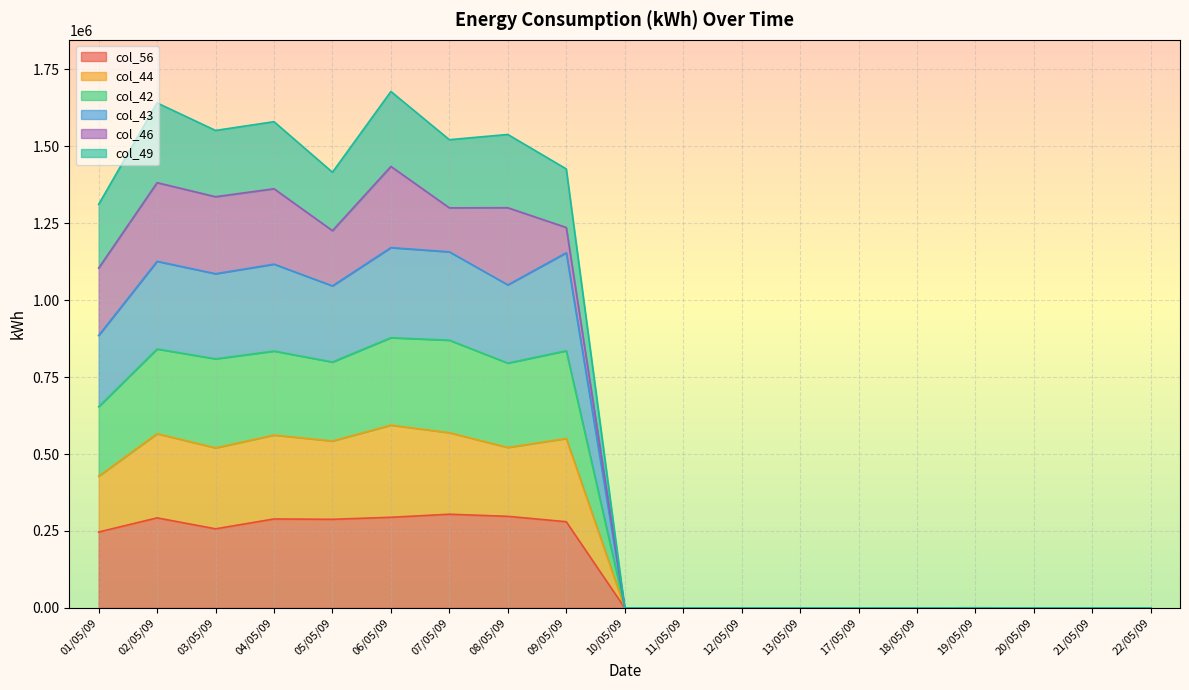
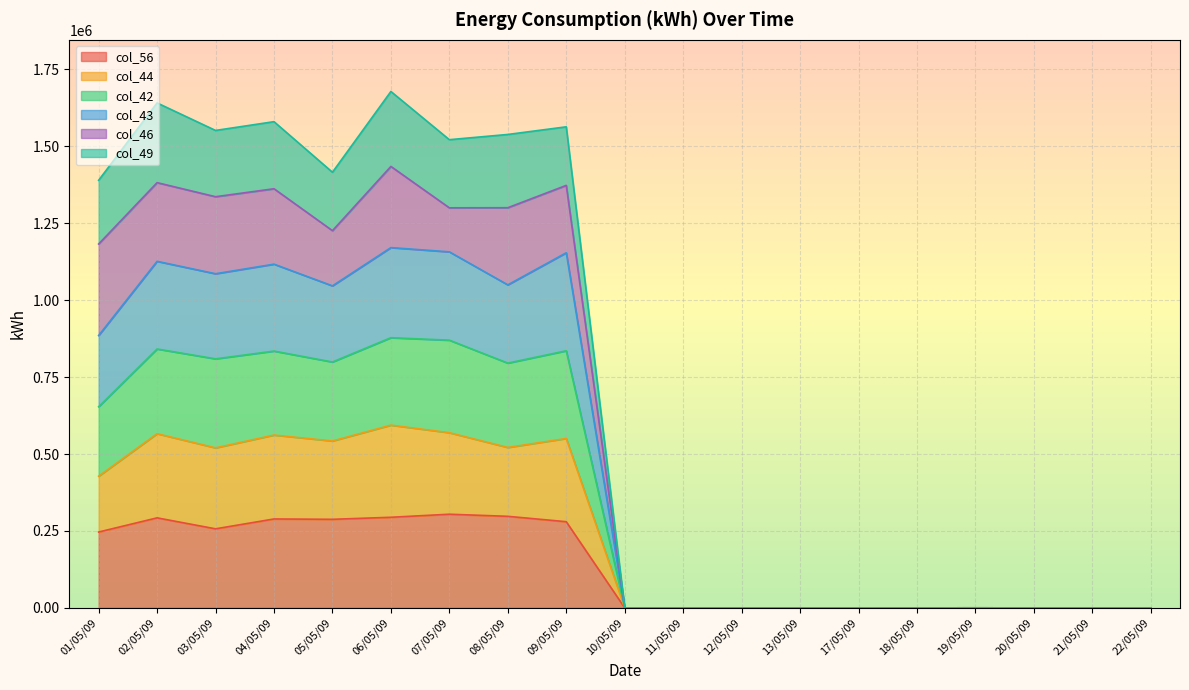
col_46, 01/05/09: 220000 -> 300000
col_46, 09/05/09: 80000 -> 220000
